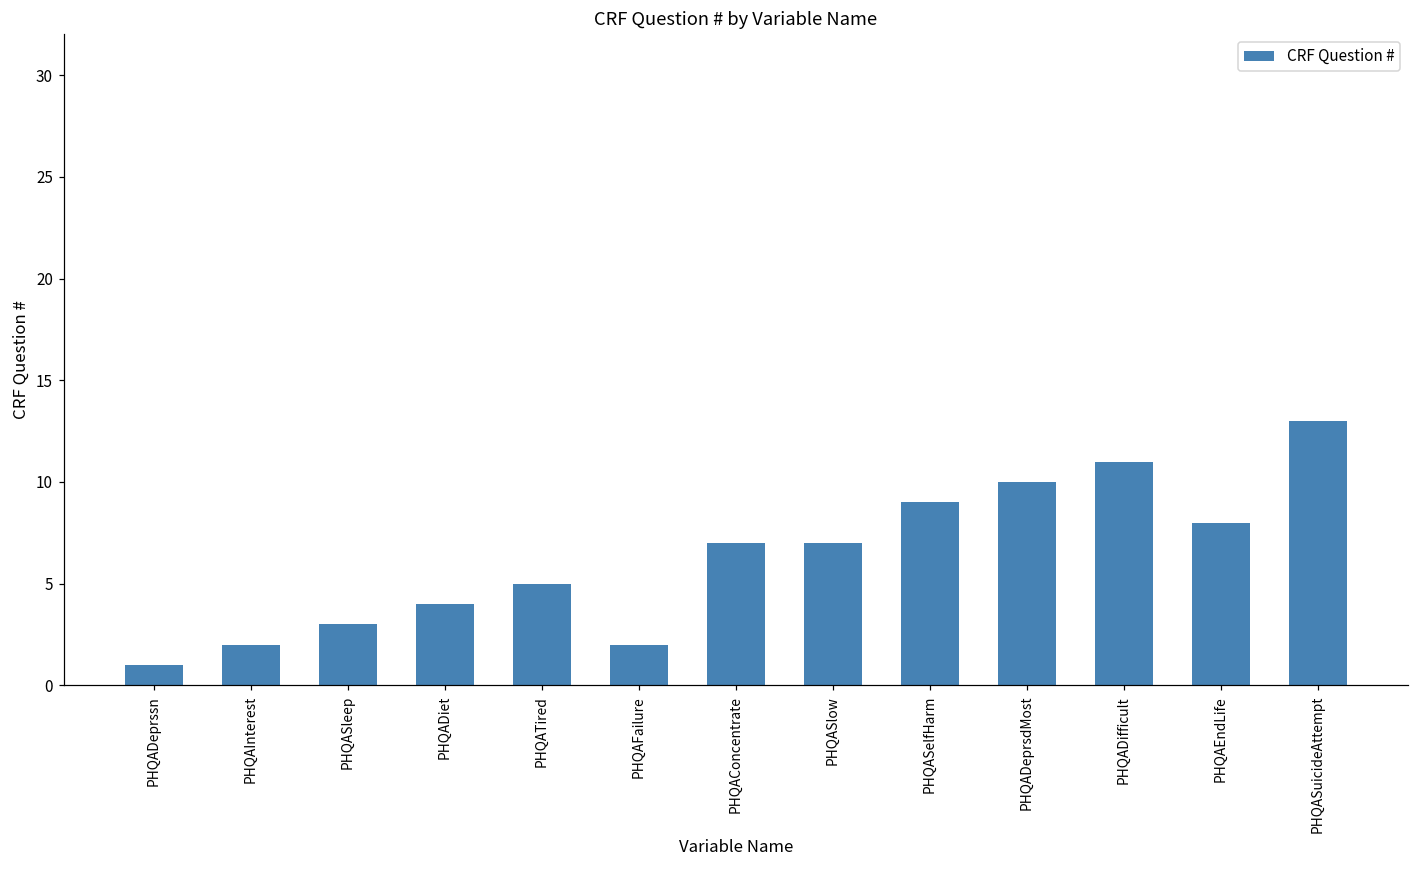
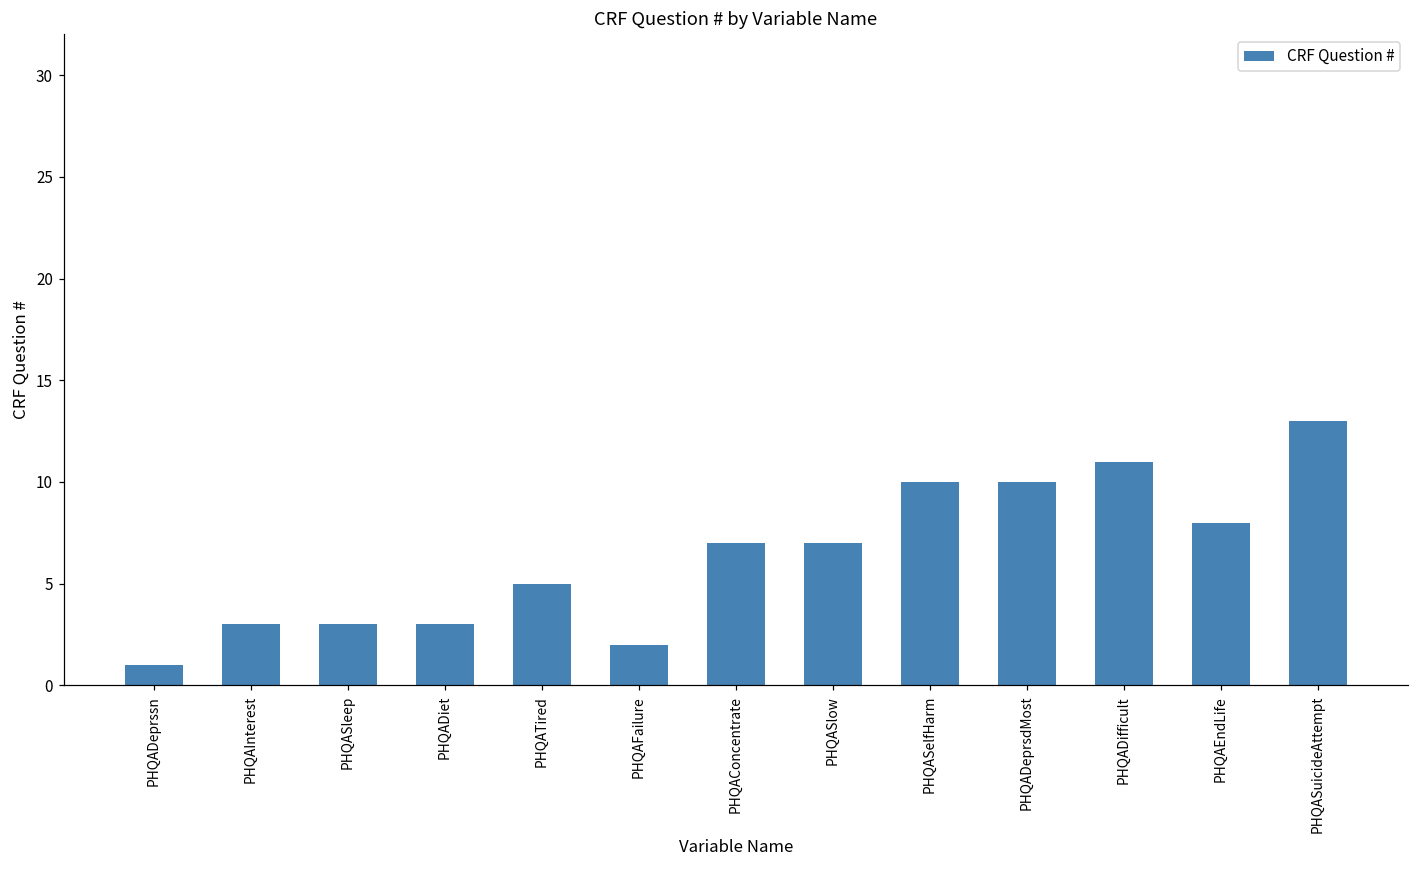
PHQAInterest: 2 -> 3
PHQADiet: 4 -> 3
PHQASelfHarm: 9 -> 10
